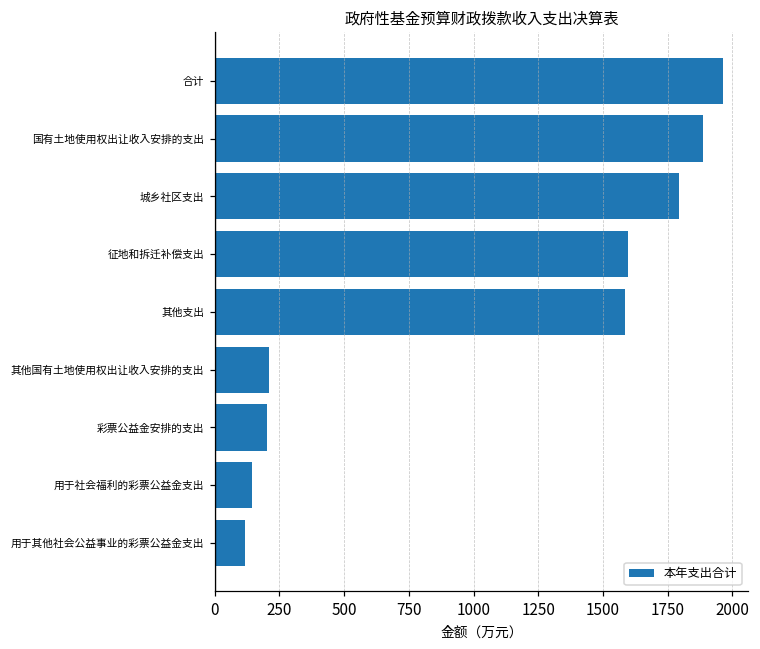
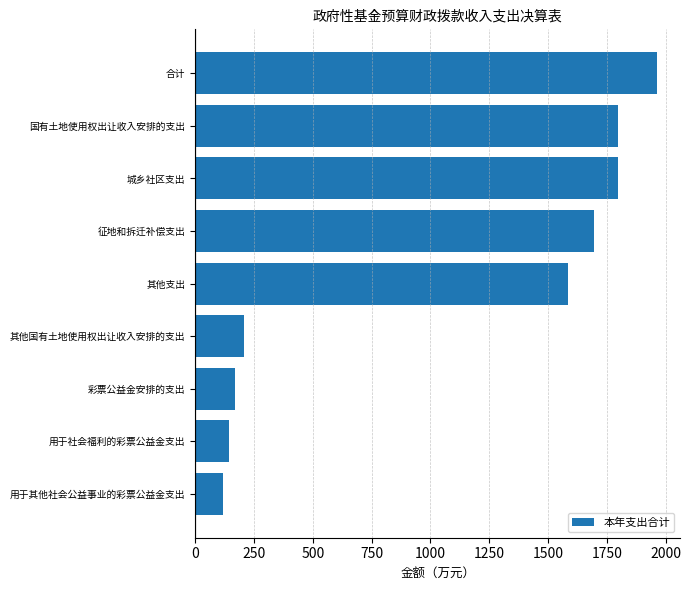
国有土地使用权出让收入安排的支出: 1890 -> 1800
征地和拆迁补偿支出: 1600 -> 1700
彩票公益金安排的支出: 200 -> 170
